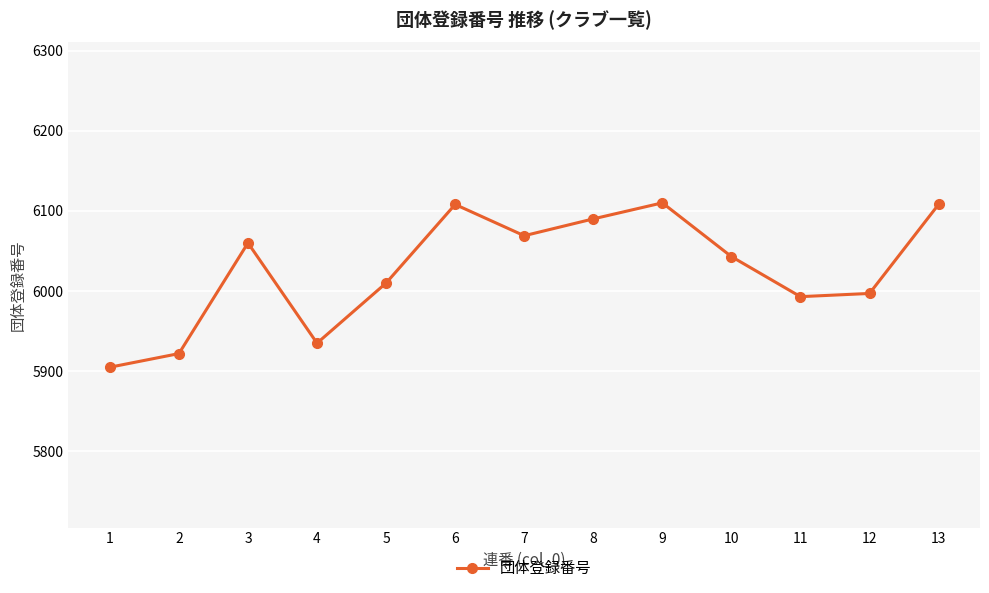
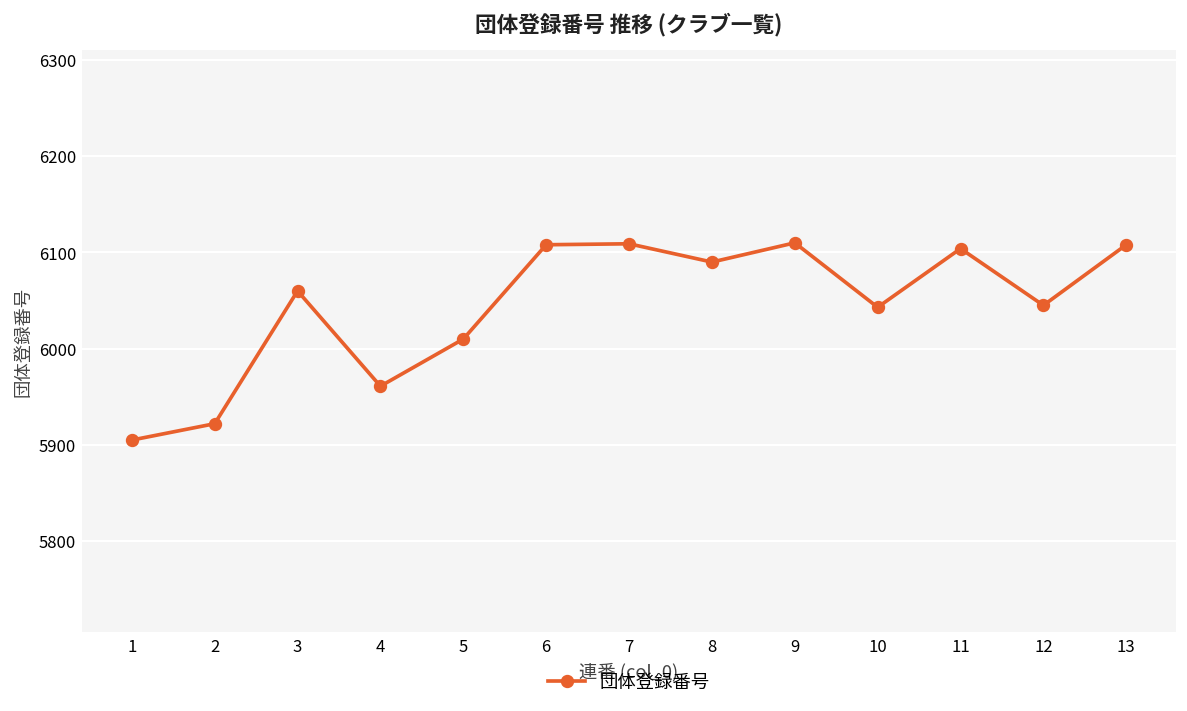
4: 5940 -> 5960
7: 6070 -> 6110
11: 5990 -> 6100
12: 6000 -> 6050
